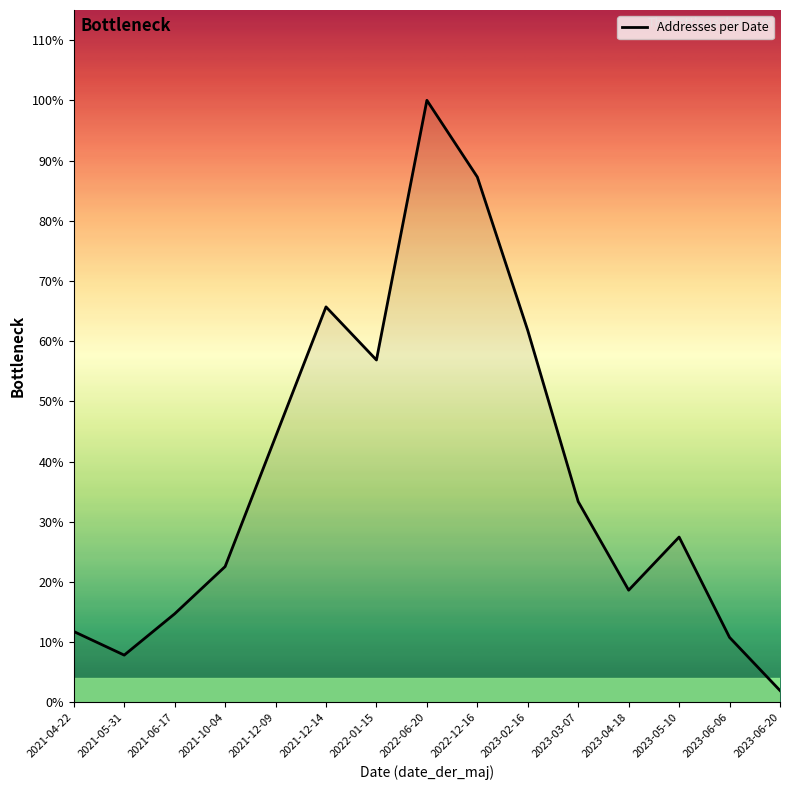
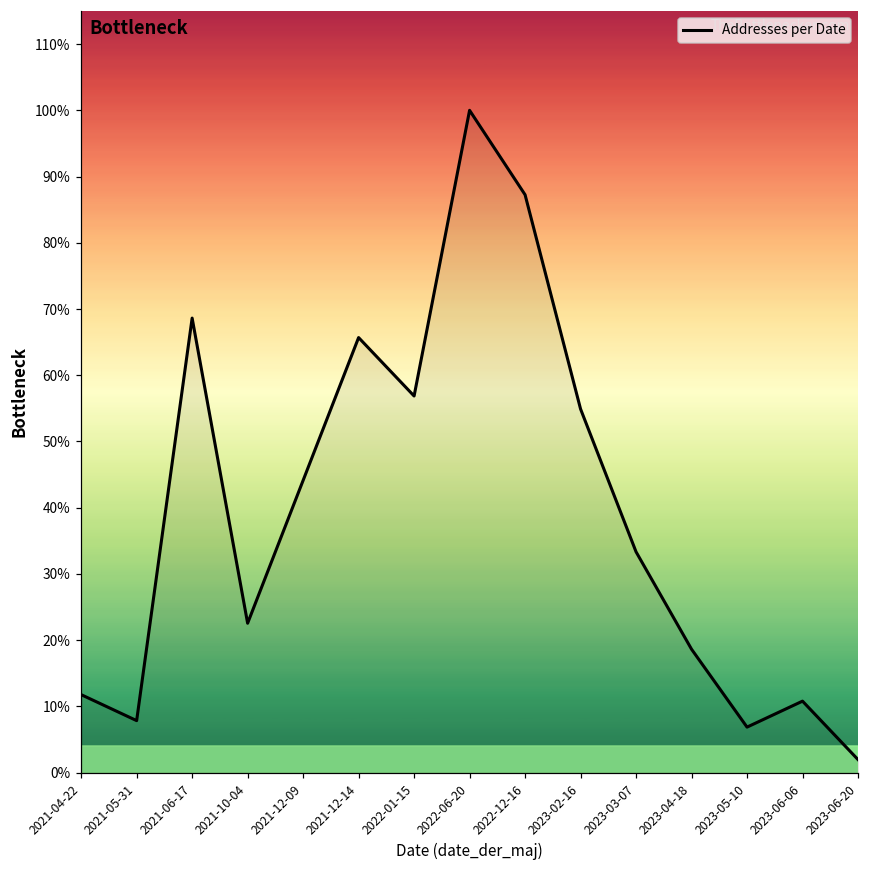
2021-06-17: 15% -> 69%
2023-02-16: 62% -> 55%
2023-05-10: 27% -> 7%
